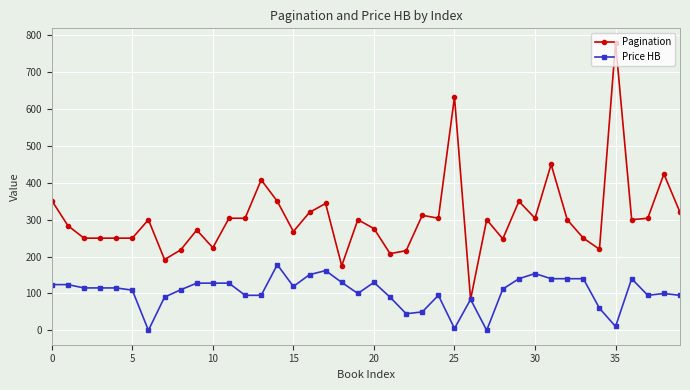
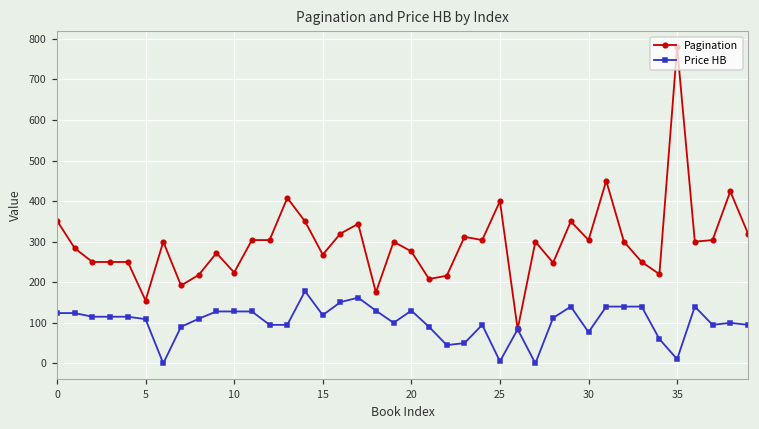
Pagination, 5: 250 -> 160
Pagination, 25: 630 -> 400
Price HB, 30: 150 -> 80
